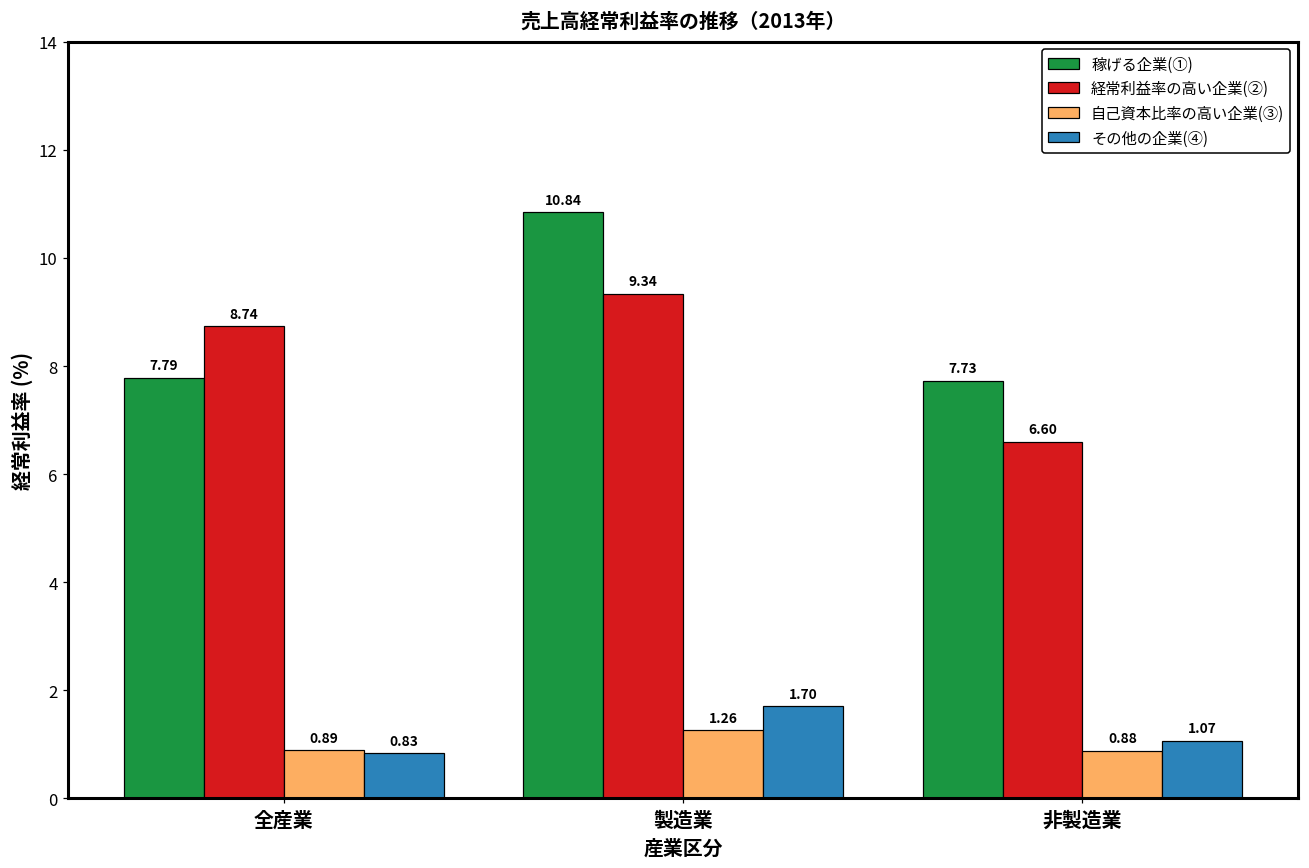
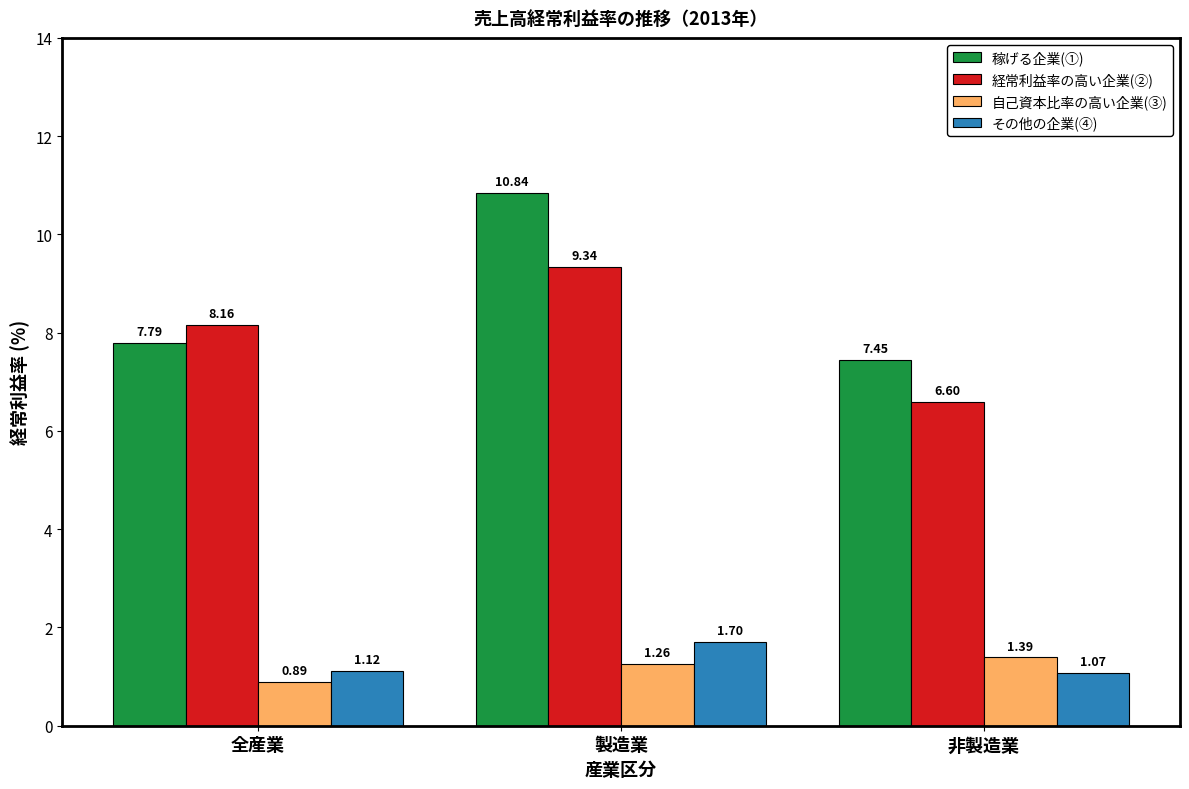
経常利益率の高い企業(②), 全産業: 8.74 -> 8.16
その他の企業(④), 全産業: 0.83 -> 1.12
稼げる企業(①), 非製造業: 7.73 -> 7.45
自己資本比率の高い企業(③), 非製造業: 0.88 -> 1.39
